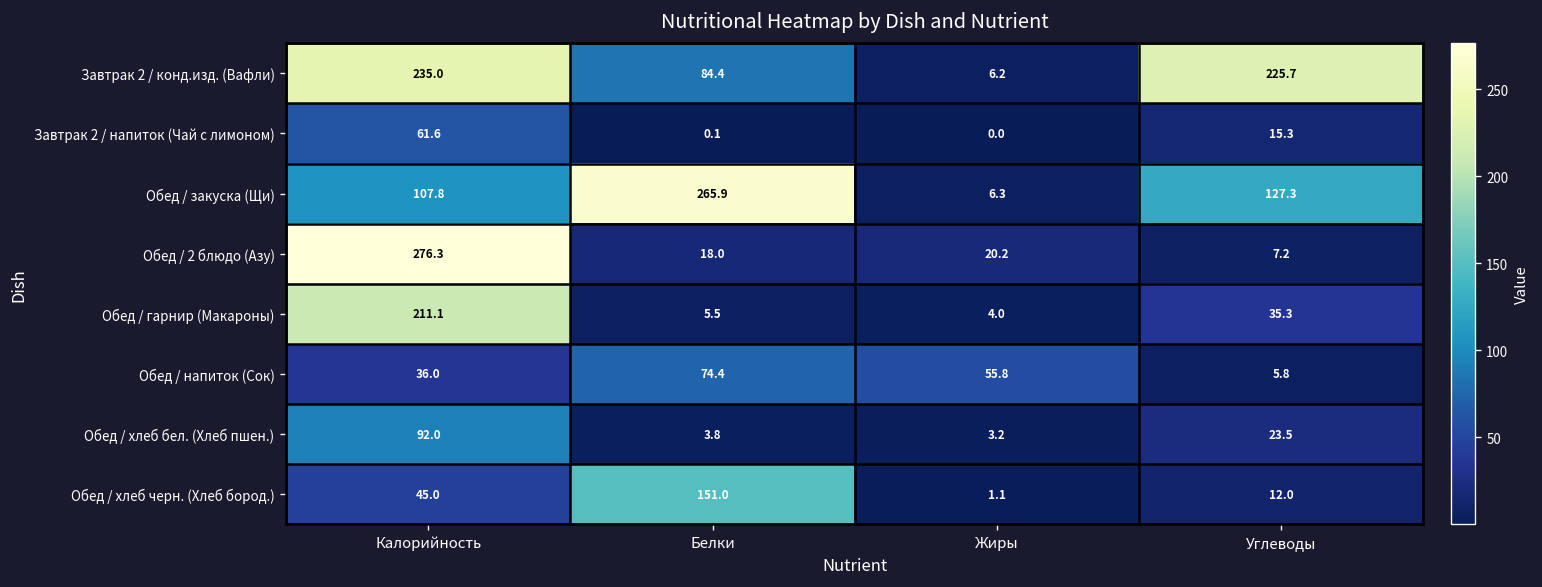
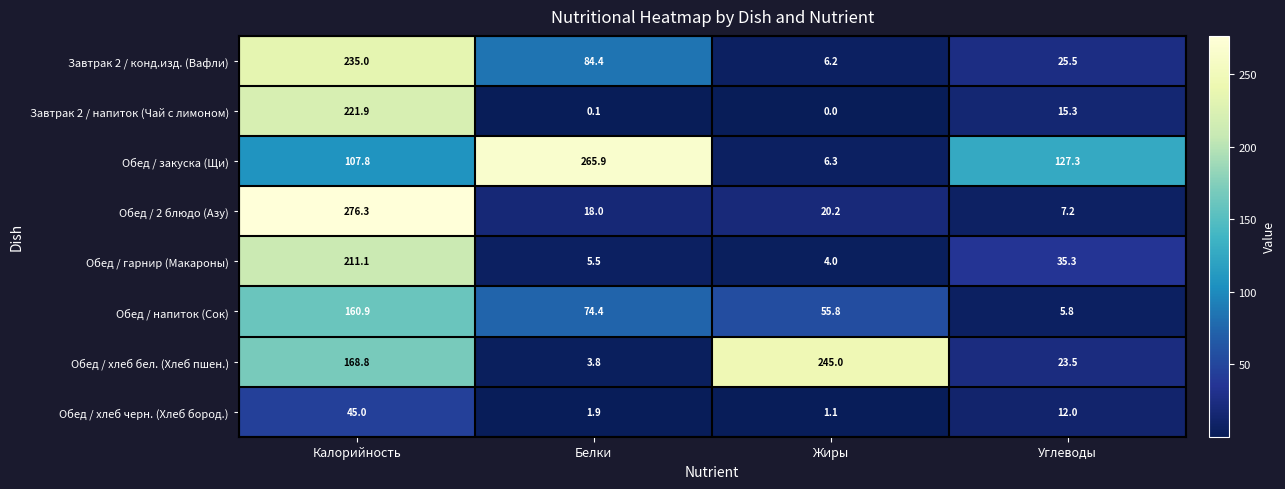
Завтрак 2 / конд.изд. (Вафли), Углеводы: 225.7 -> 25.5
Завтрак 2 / напиток (Чай с лимоном), Калорийность: 61.6 -> 221.9
Обед / напиток (Сок), Калорийность: 36.0 -> 160.9
Обед / хлеб бел. (Хлеб пшен.), Калорийность: 92.0 -> 168.8
Обед / хлеб бел. (Хлеб пшен.), Жиры: 3.2 -> 245.0
Обед / хлеб черн. (Хлеб бород.), Белки: 151.0 -> 1.9
